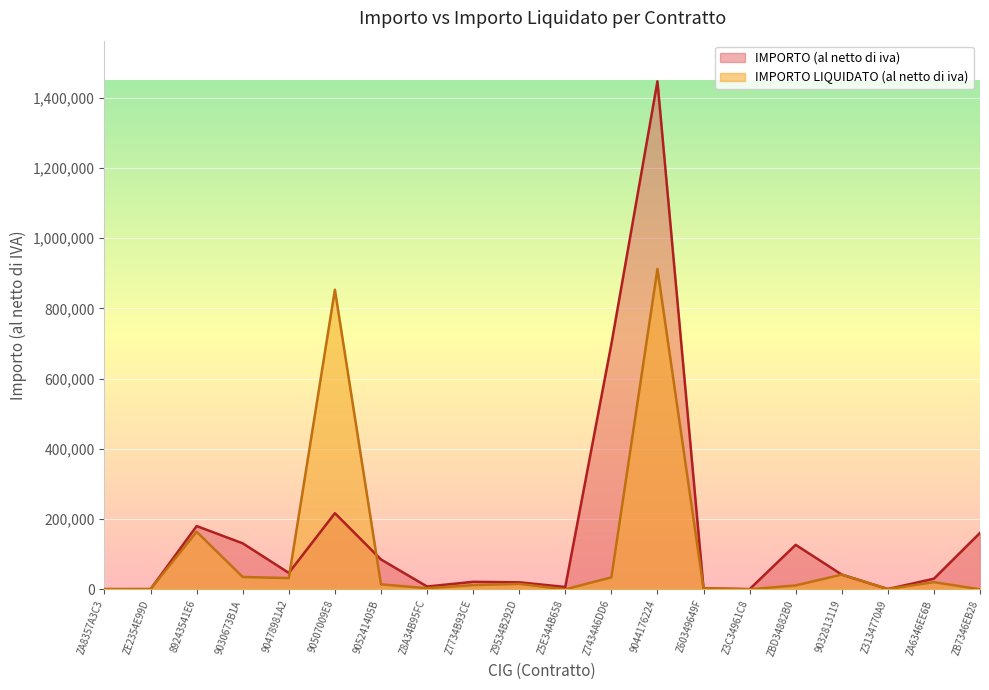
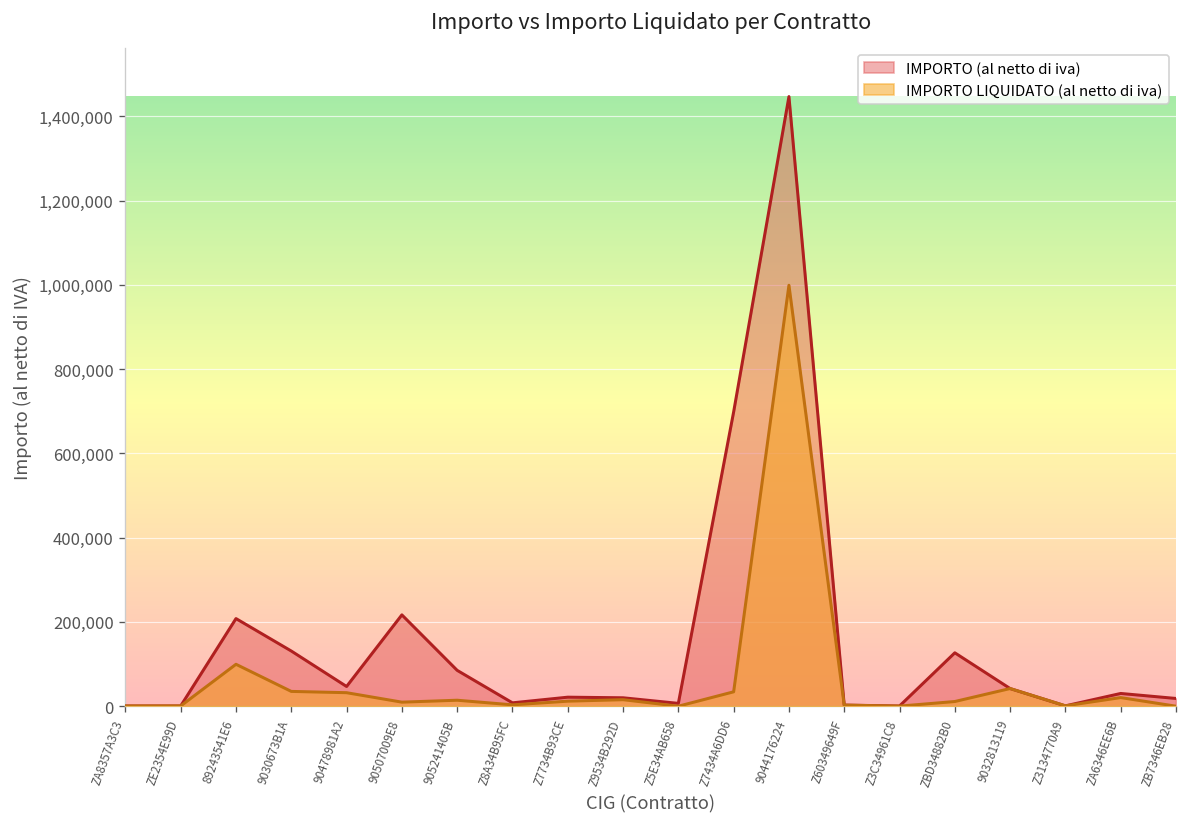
IMPORTO (al netto di iva), 89243541E6: 180,000 -> 210,000
IMPORTO LIQUIDATO (al netto di iva), 89243541E6: 160,000 -> 100,000
IMPORTO LIQUIDATO (al netto di iva), 90507009E8: 850,000 -> 10,000
IMPORTO LIQUIDATO (al netto di iva), 9044176224: 910,000 -> 1,000,000
IMPORTO (al netto di iva), ZB7346EB28: 160,000 -> 20,000
